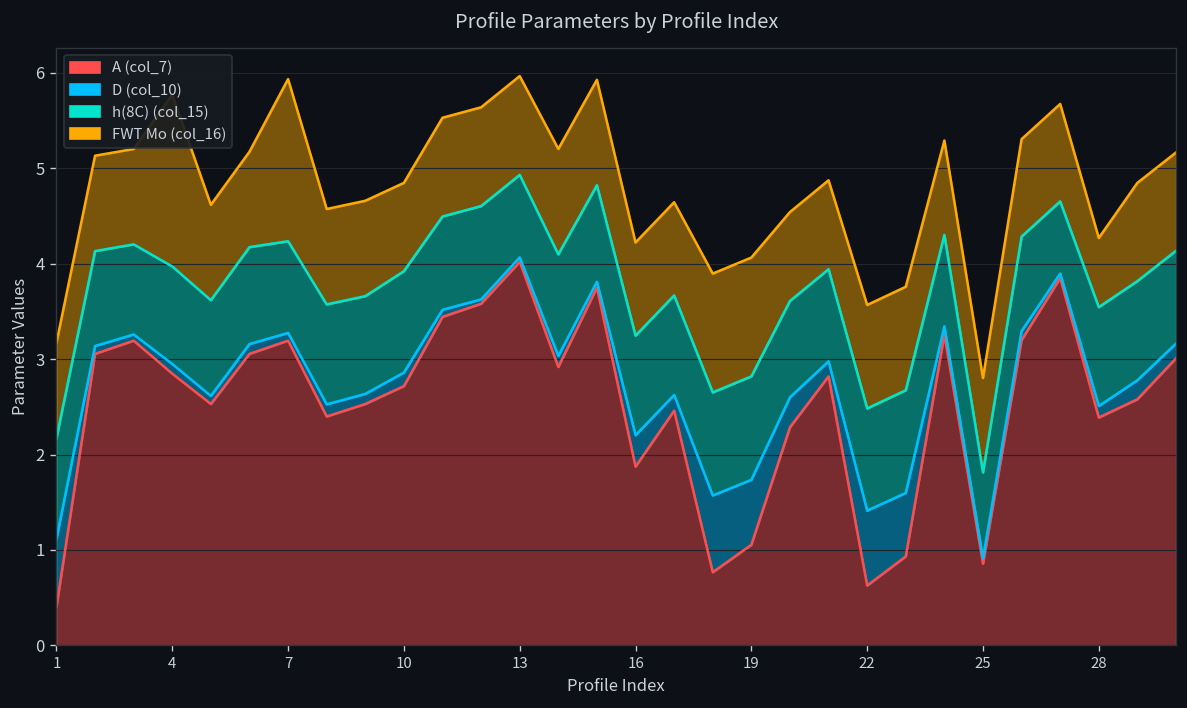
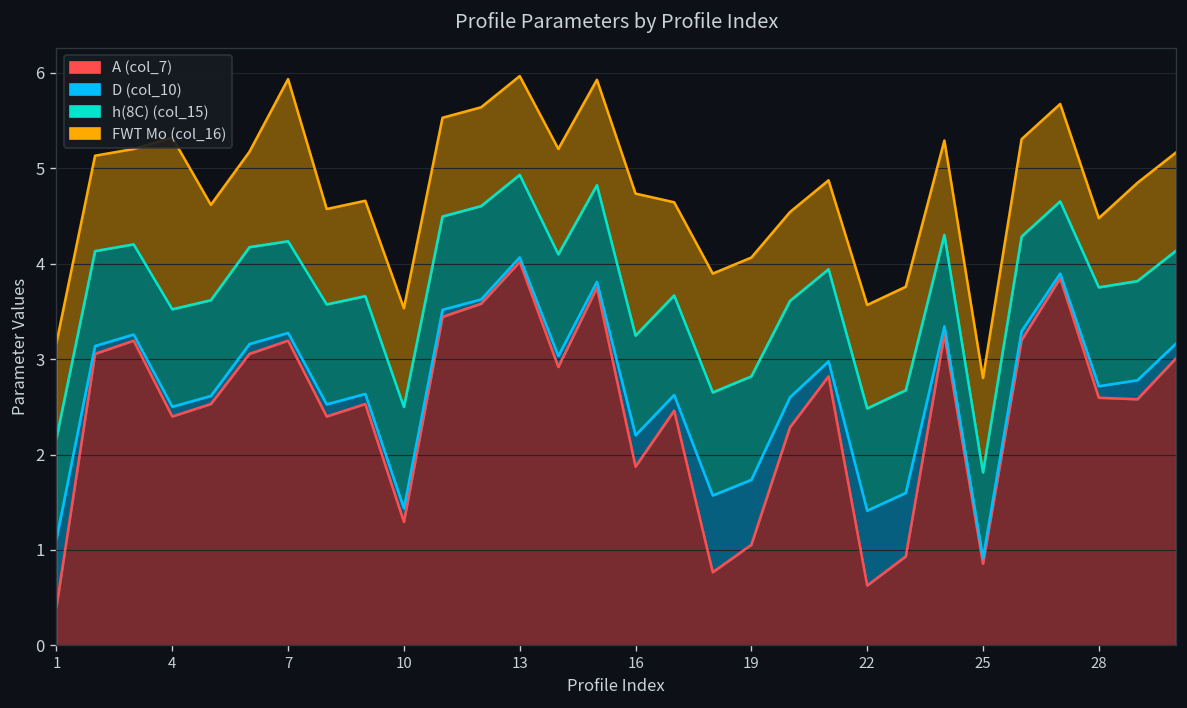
A (col_7), 4: 2.8 -> 2.4
A (col_7), 10: 2.7 -> 1.3
FWT Mo (col_16), 10: 0.9 -> 1.0
FWT Mo (col_16), 16: 1.0 -> 1.5
A (col_7), 28: 2.4 -> 2.6
